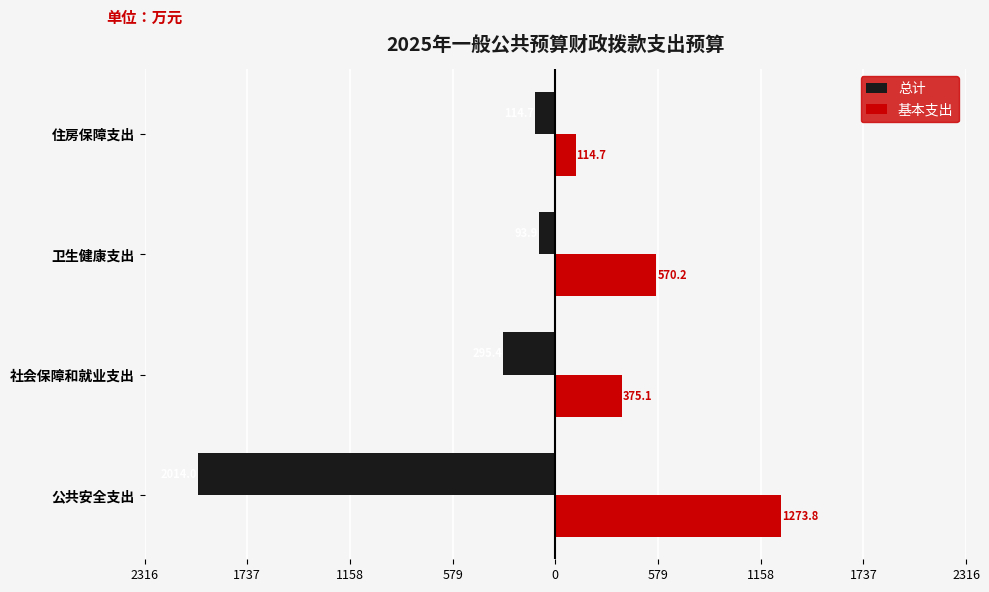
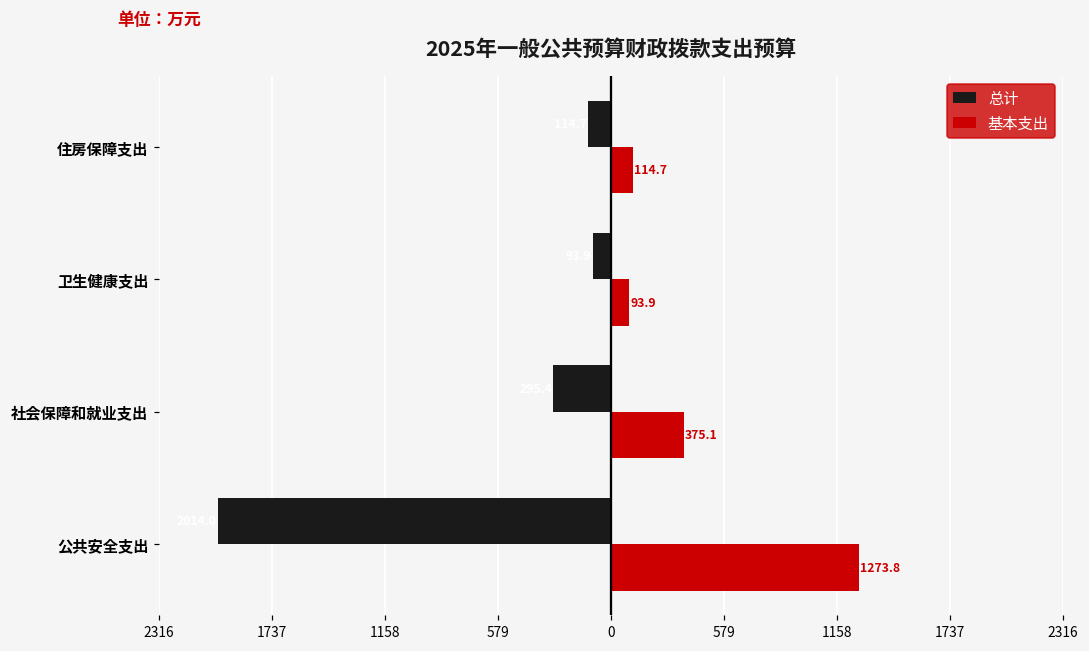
基本支出, 卫生健康支出: 570.2 -> 93.9
